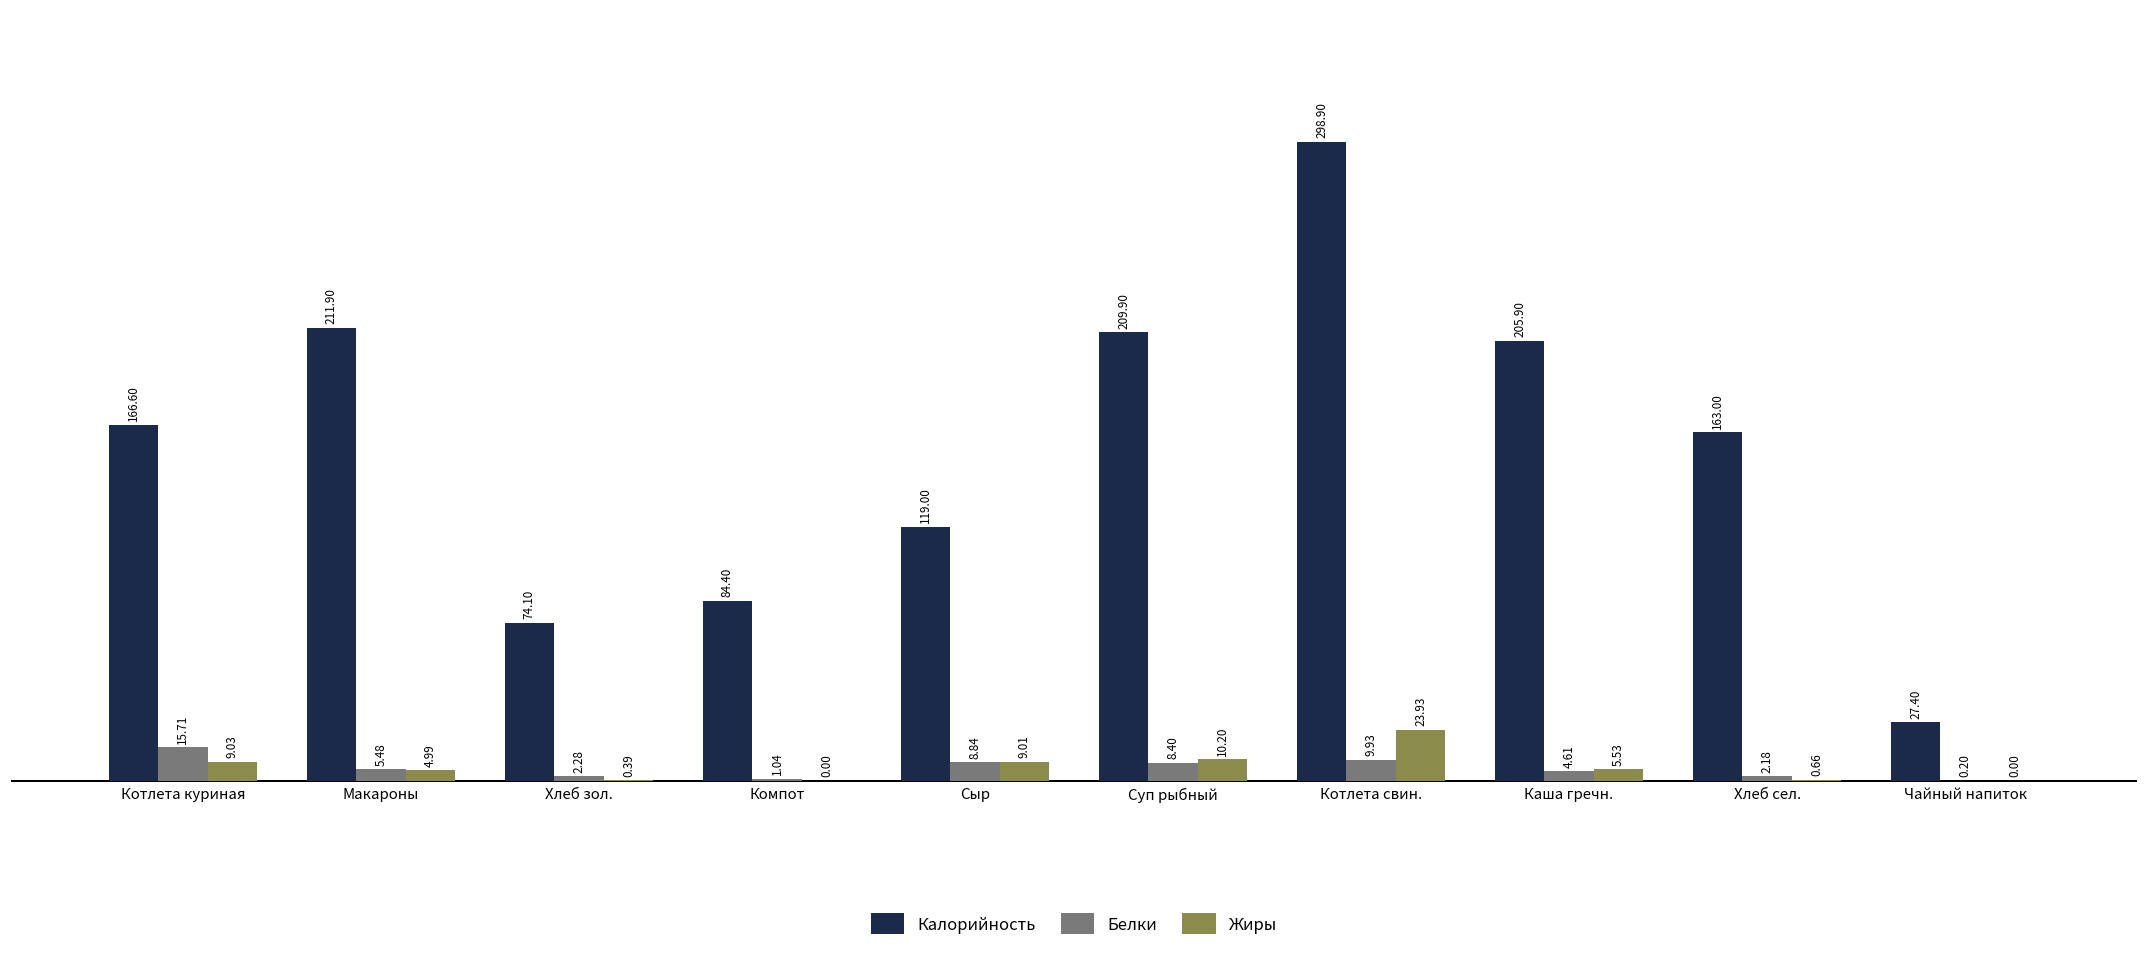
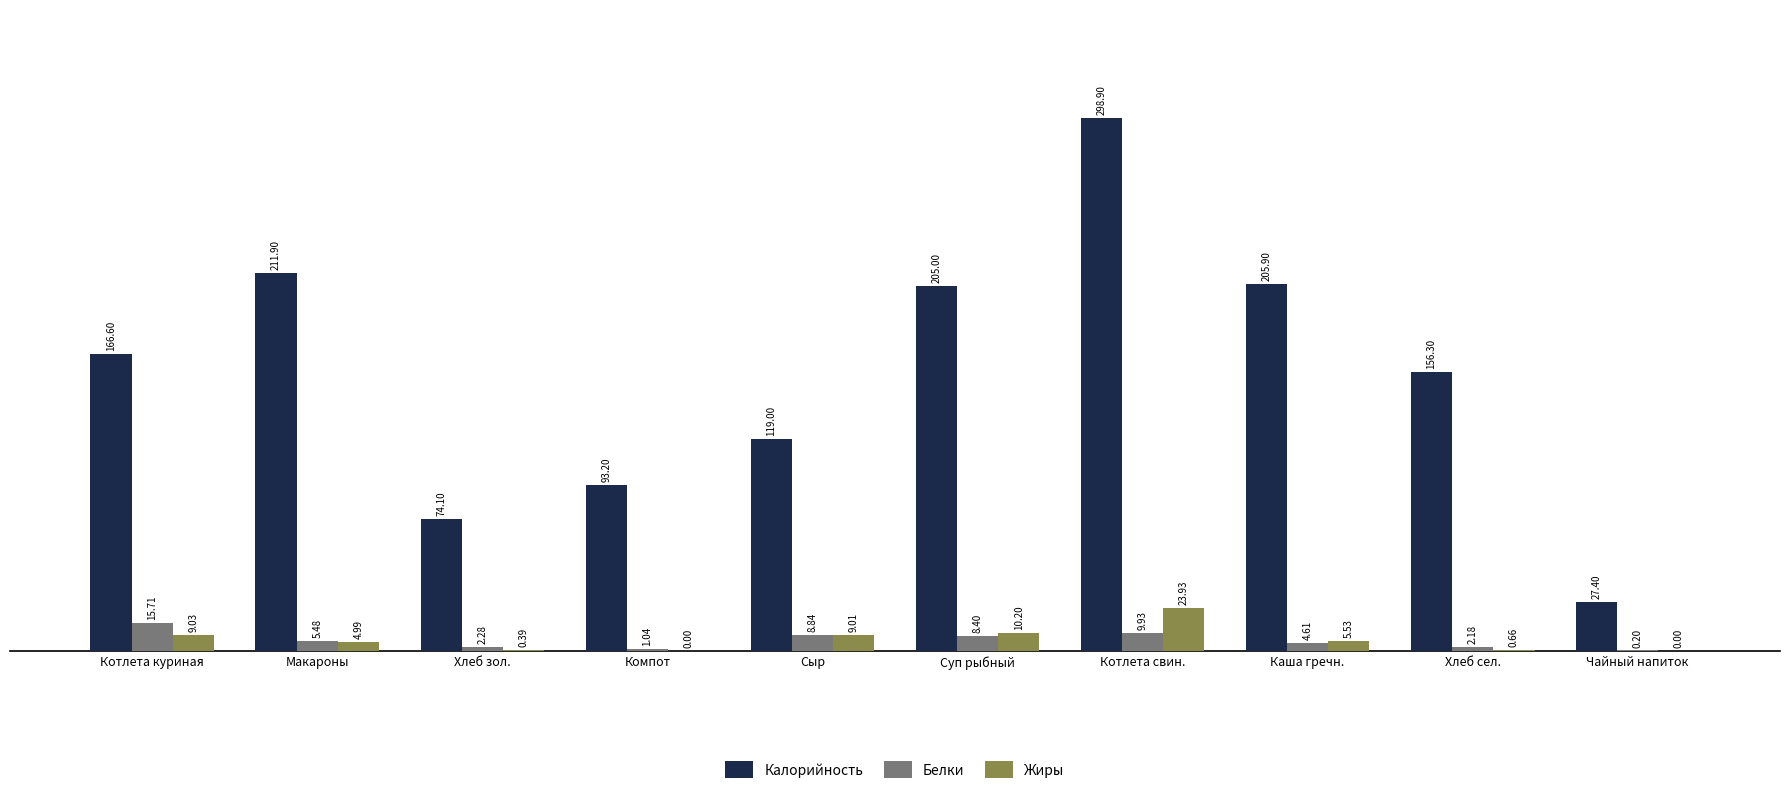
Калорийность, Компот: 84.40 -> 93.20
Калорийность, Суп рыбный: 209.90 -> 205.00
Калорийность, Хлеб сел.: 163.00 -> 156.30
